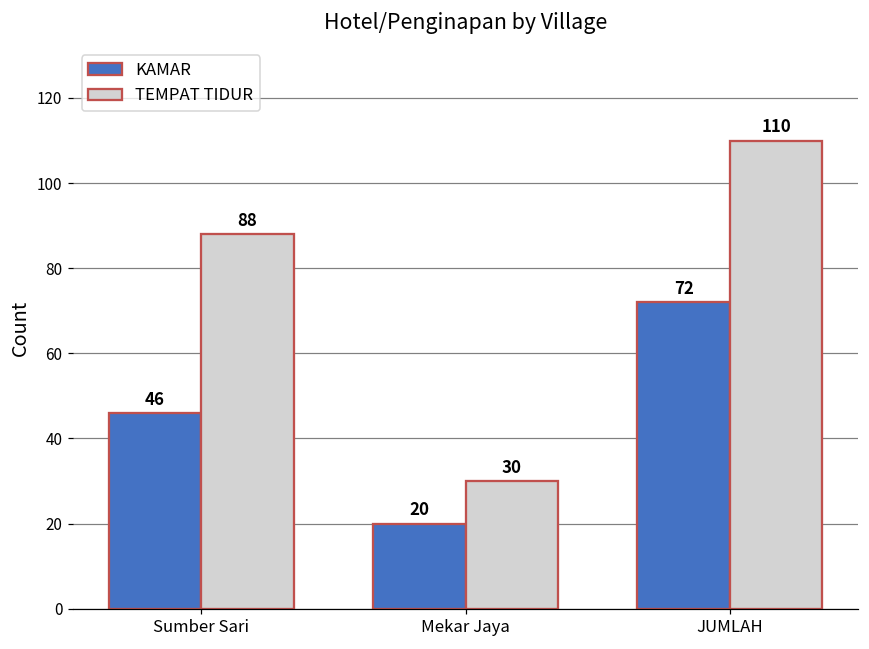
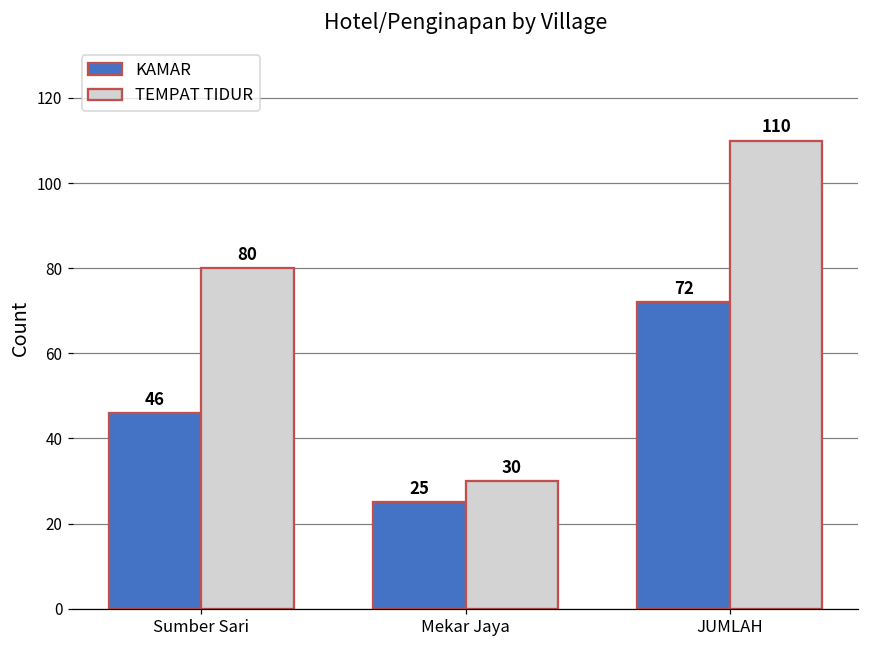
TEMPAT TIDUR, Sumber Sari: 88 -> 80
KAMAR, Mekar Jaya: 20 -> 25
